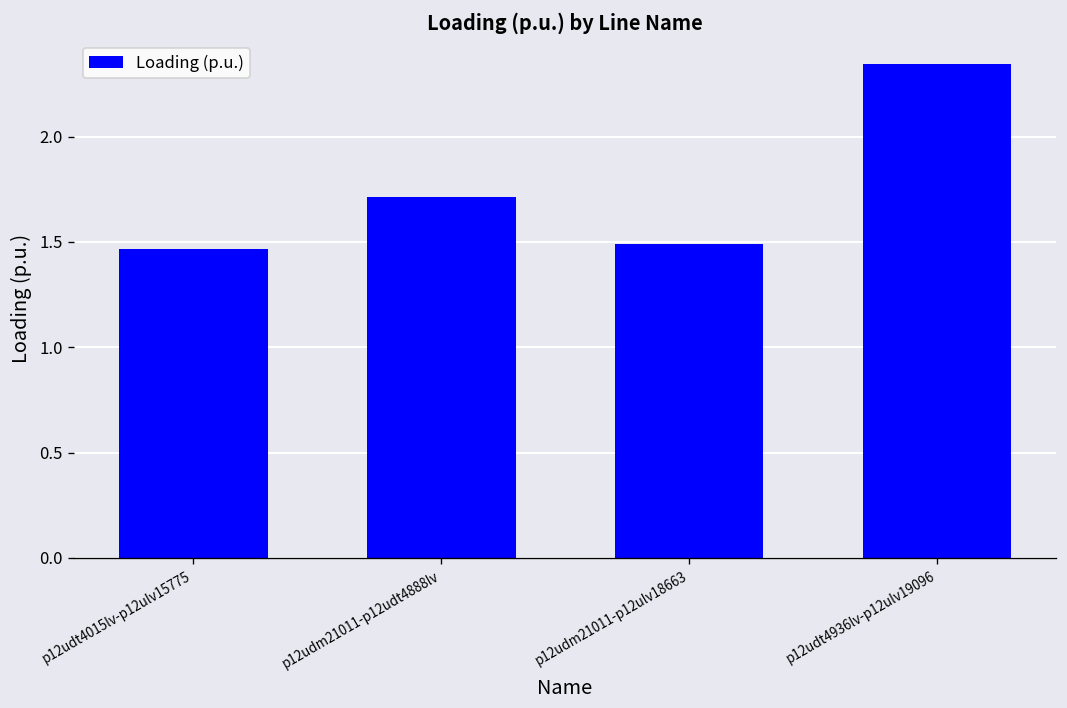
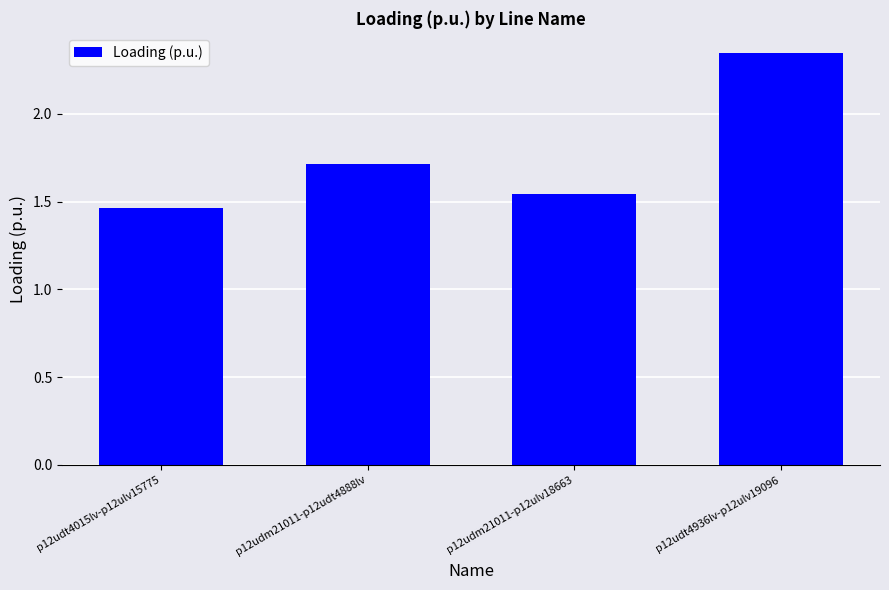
p12udm21011-p12ulv18663: 1.49 -> 1.54
